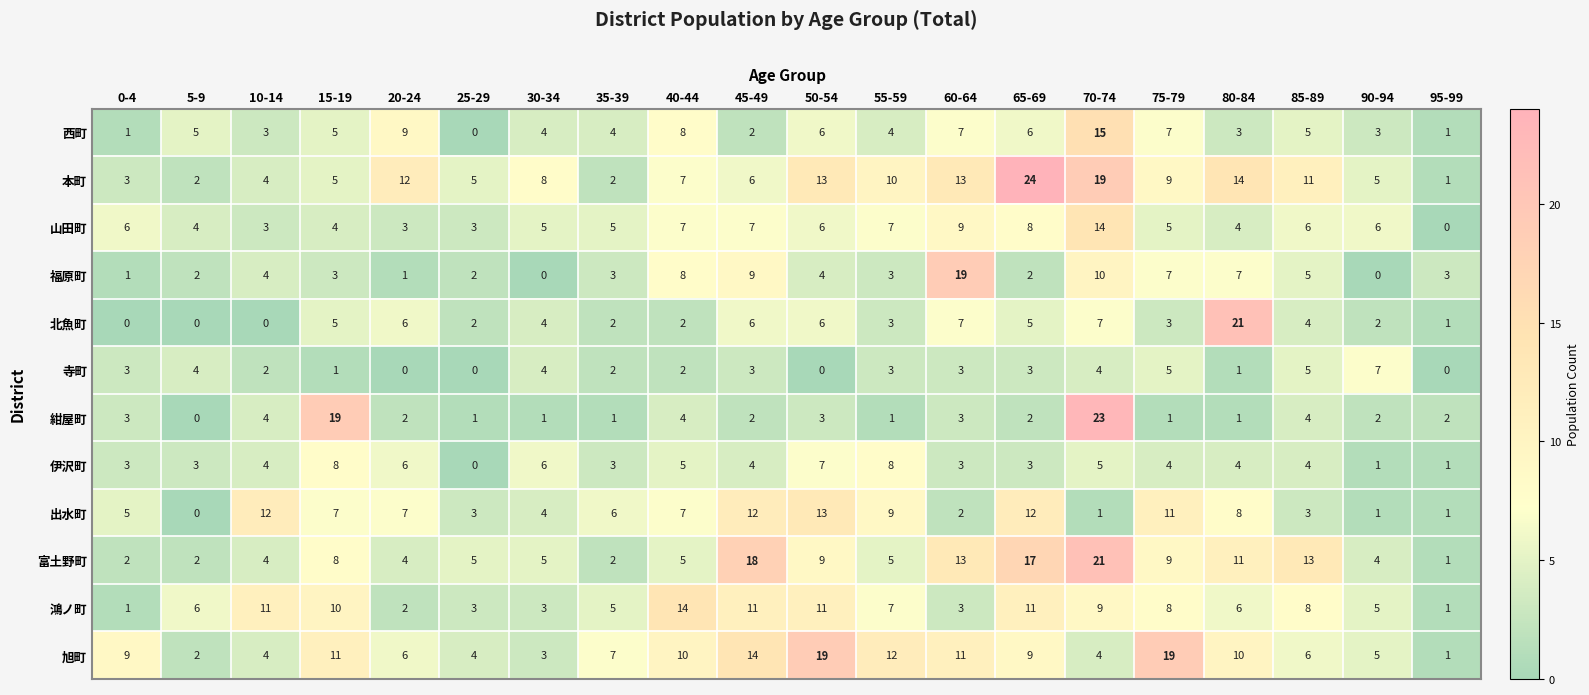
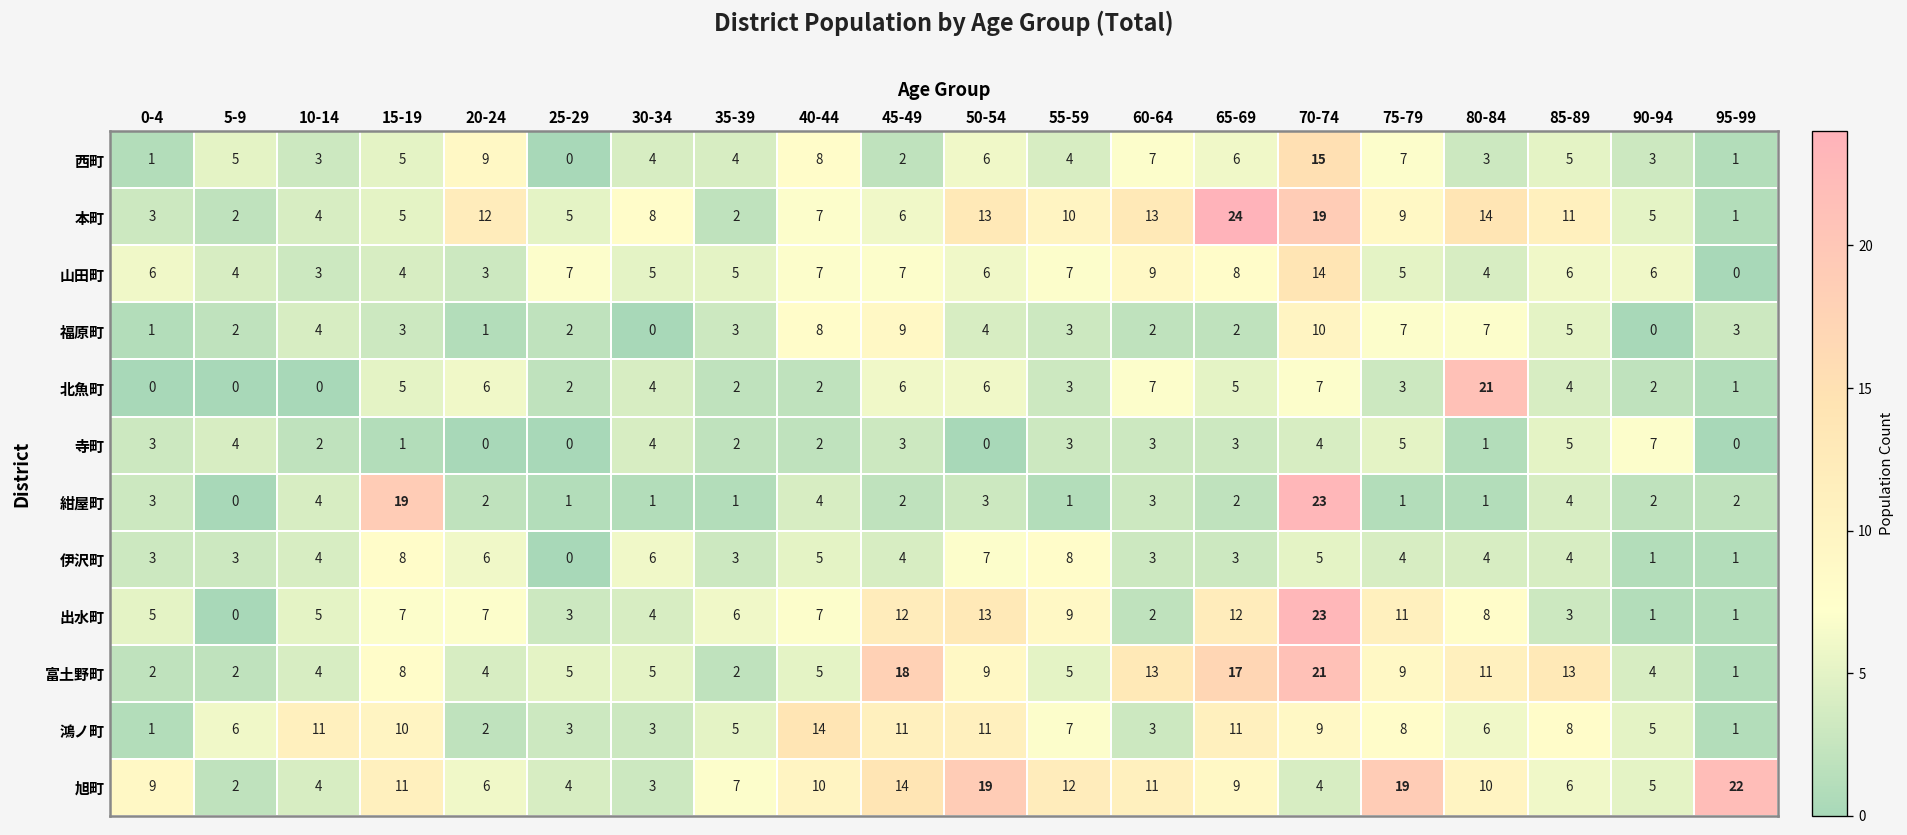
山田町, 25-29: 3 -> 7
福原町, 60-64: 19 -> 2
出水町, 10-14: 12 -> 5
出水町, 70-74: 1 -> 23
旭町, 95-99: 1 -> 22
